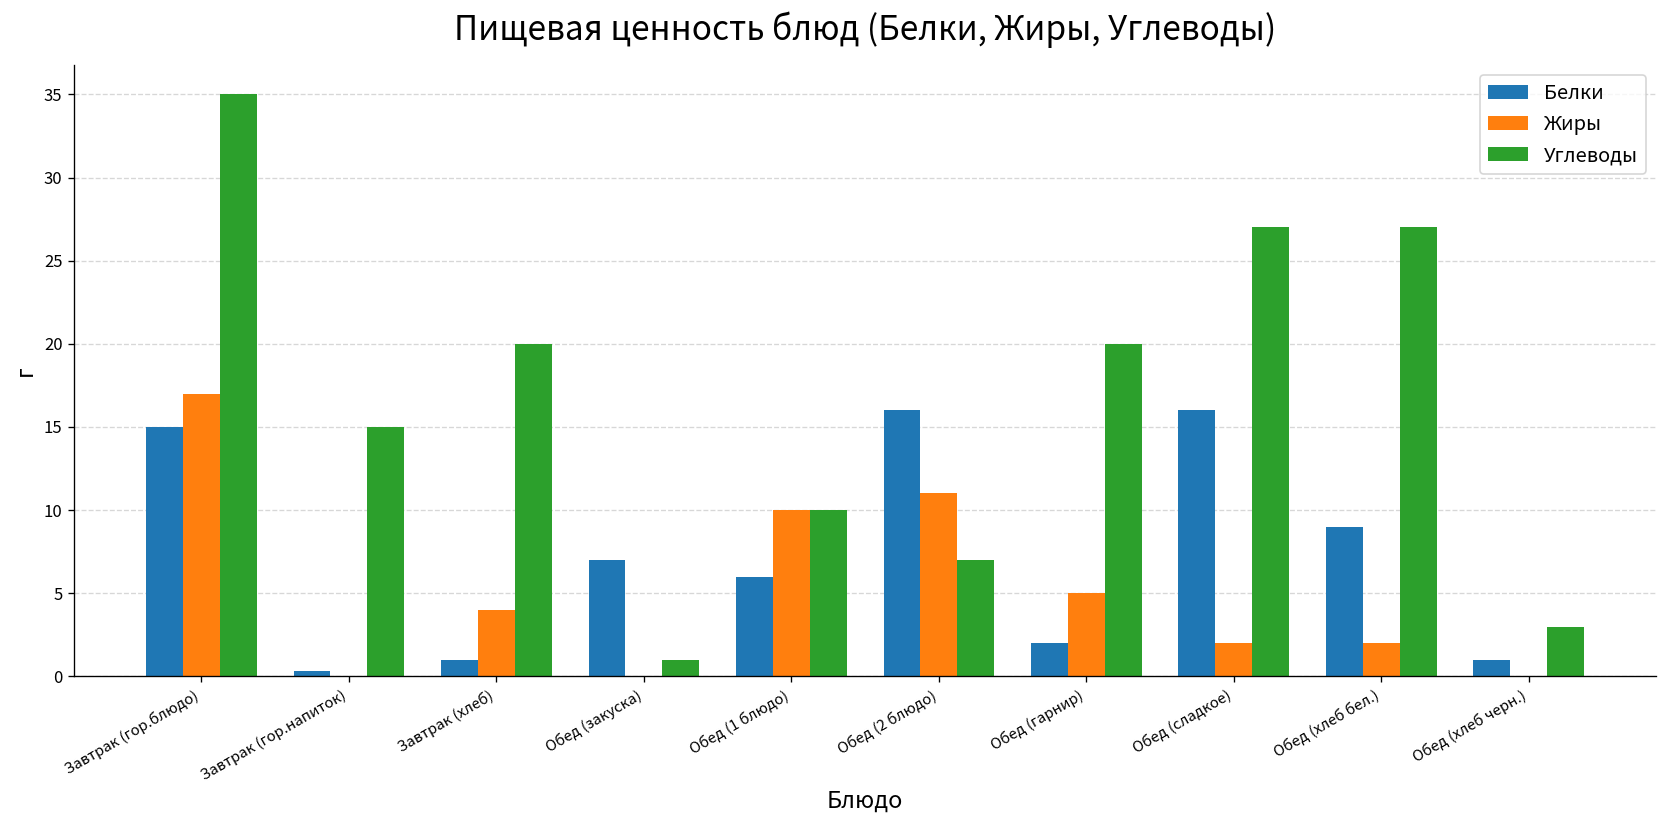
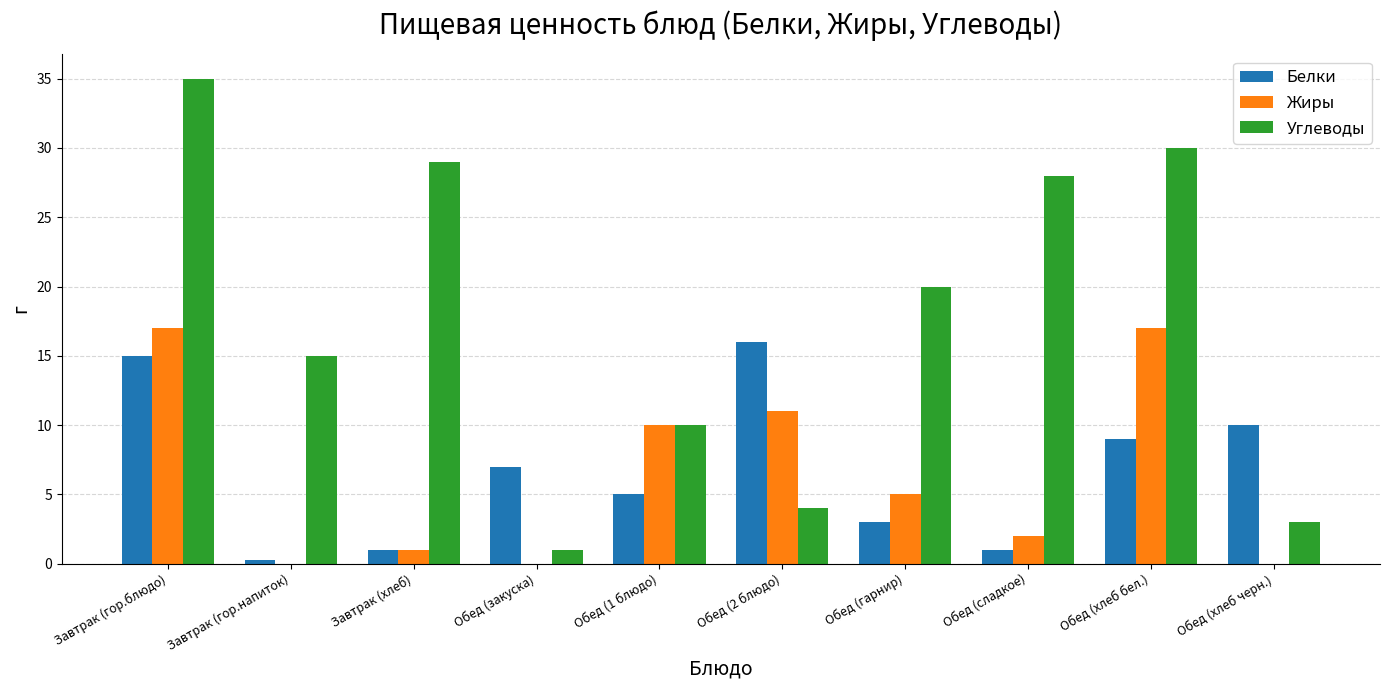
Жиры, Завтрак (хлеб): 4 -> 1
Углеводы, Завтрак (хлеб): 20 -> 29
Белки, Обед (1 блюдо): 6 -> 5
Углеводы, Обед (2 блюдо): 7 -> 4
Белки, Обед (гарнир): 2 -> 3
Белки, Обед (сладкое): 16 -> 1
Углеводы, Обед (сладкое): 27 -> 28
Жиры, Обед (хлеб бел.): 2 -> 17
Углеводы, Обед (хлеб бел.): 27 -> 30
Белки, Обед (хлеб черн.): 1 -> 10
